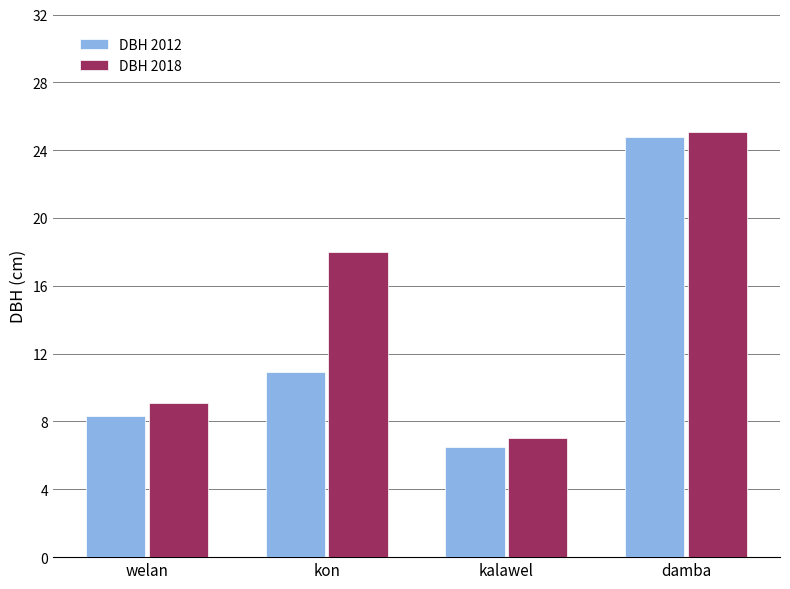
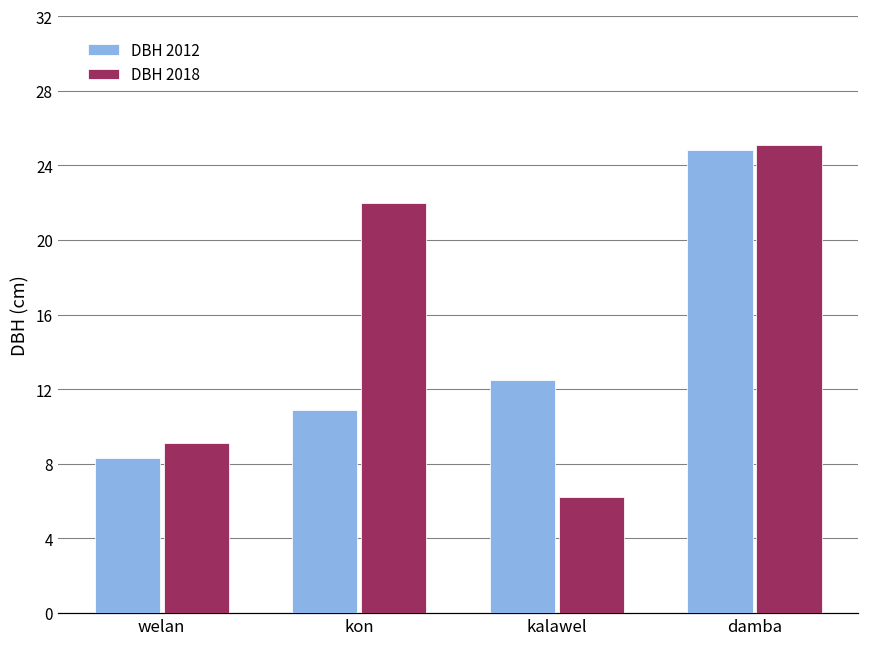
DBH 2018, kon: 18 -> 22
DBH 2012, kalawel: 6.5 -> 12.5
DBH 2018, kalawel: 7.0 -> 6.2
